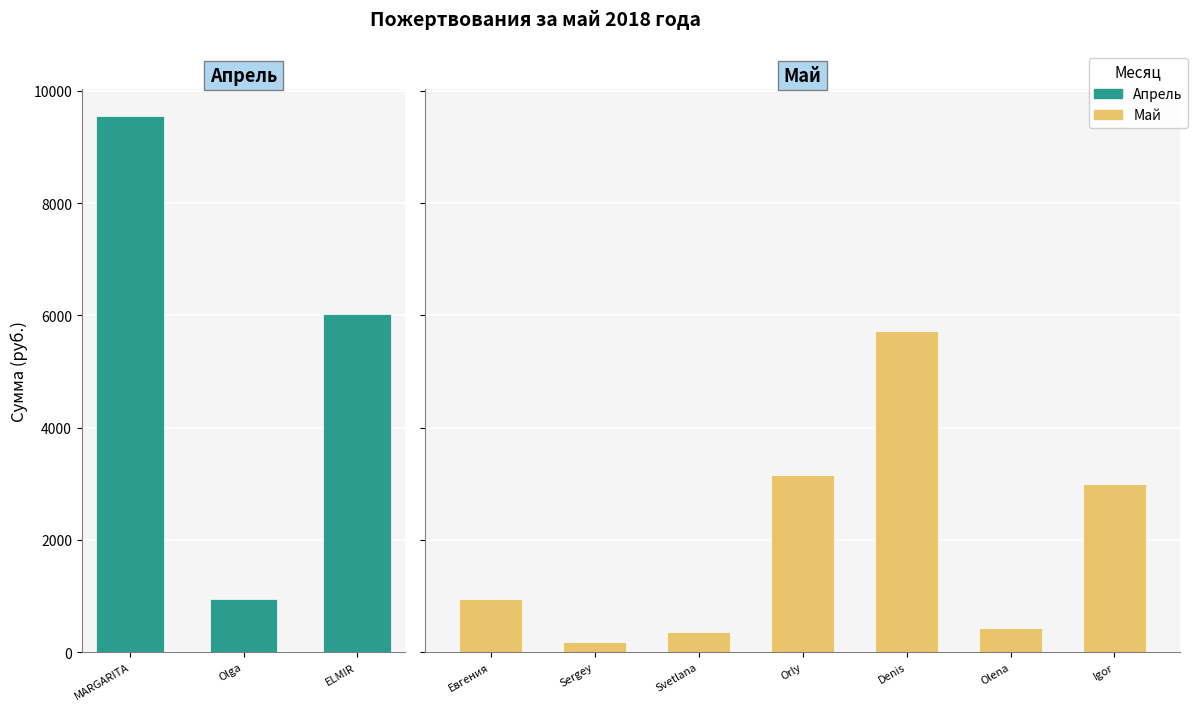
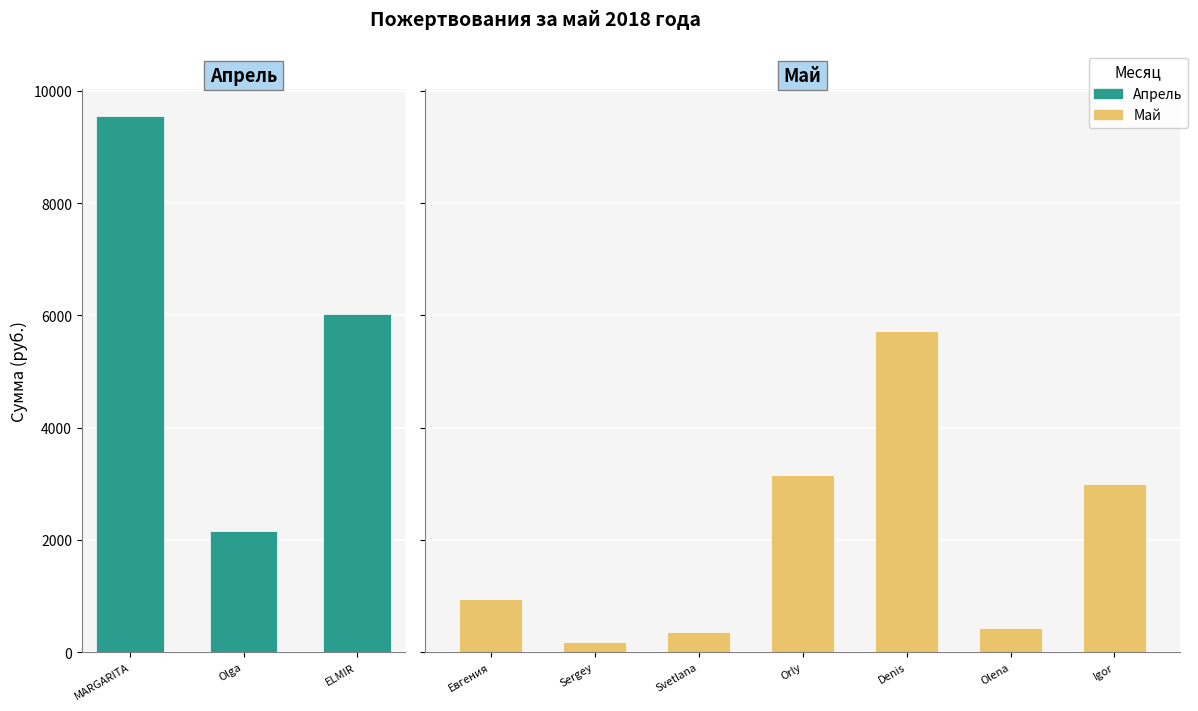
Апрель, Olga: 900 -> 2200
